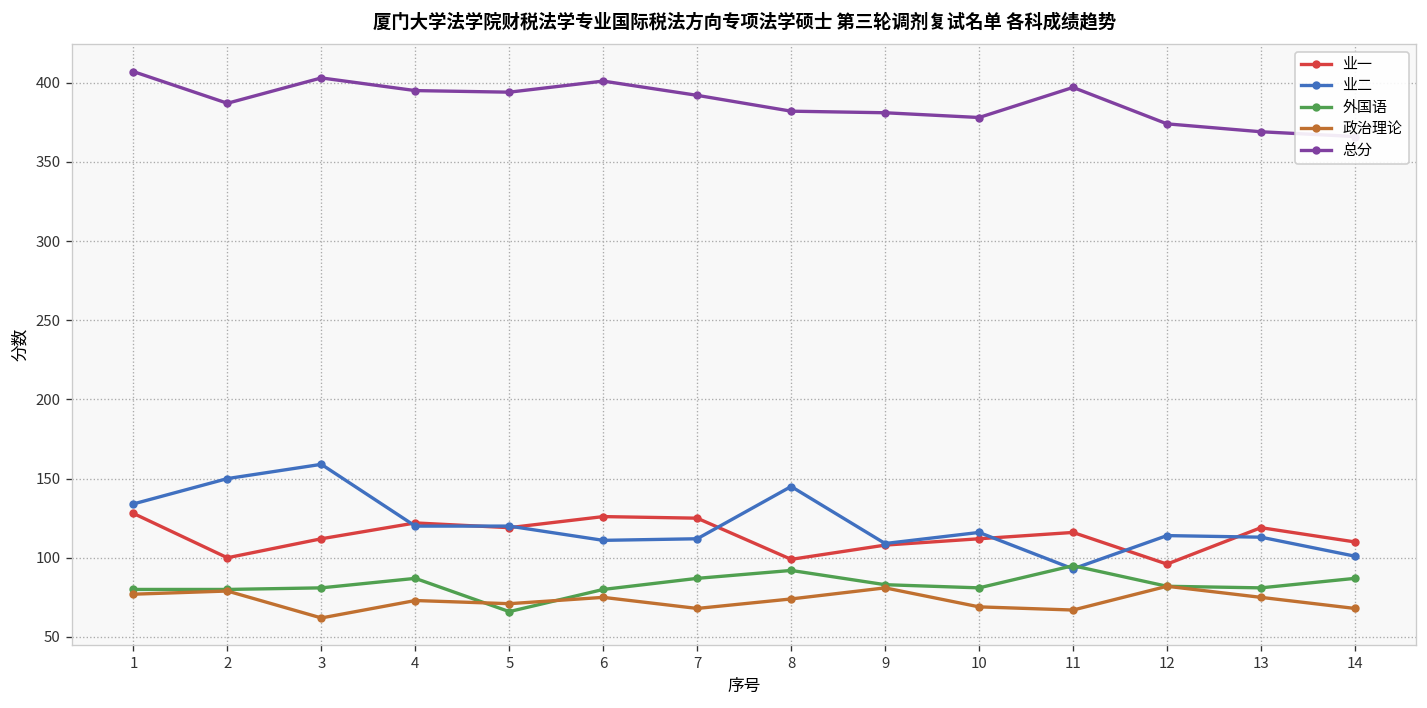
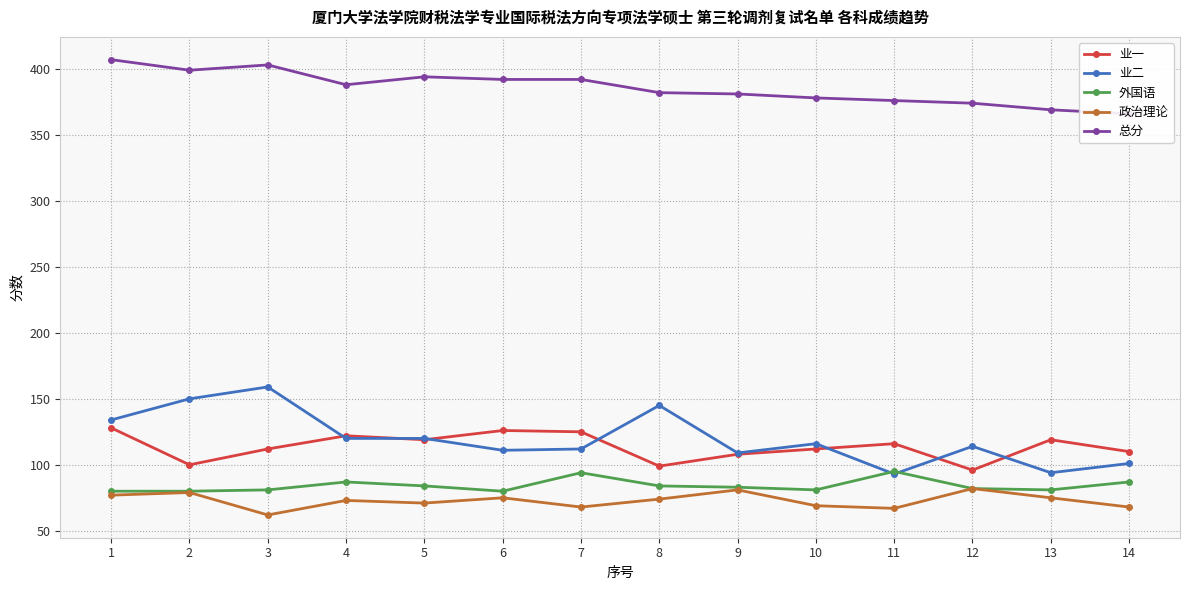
总分, 2: 387 -> 399
总分, 4: 395 -> 388
外国语, 5: 66 -> 84
总分, 6: 401 -> 392
外国语, 7: 87 -> 94
外国语, 8: 92 -> 84
总分, 11: 397 -> 376
业二, 13: 113 -> 94
